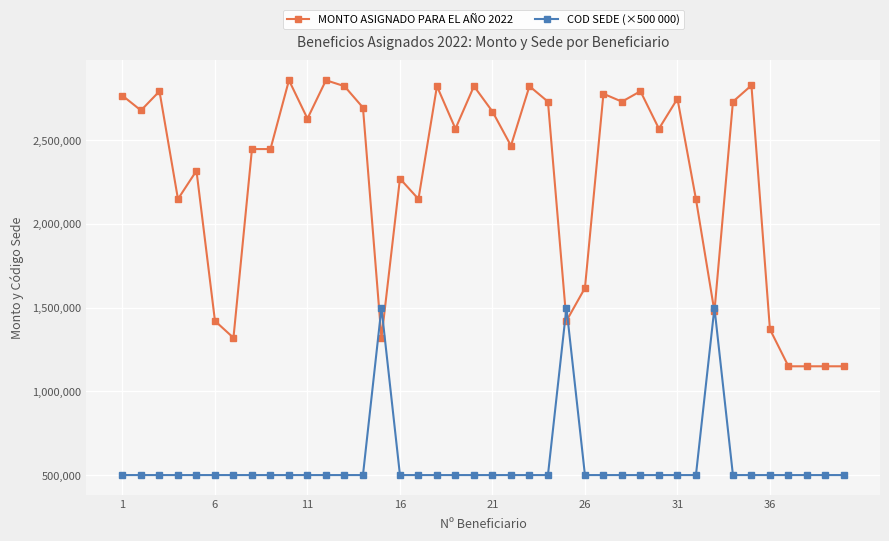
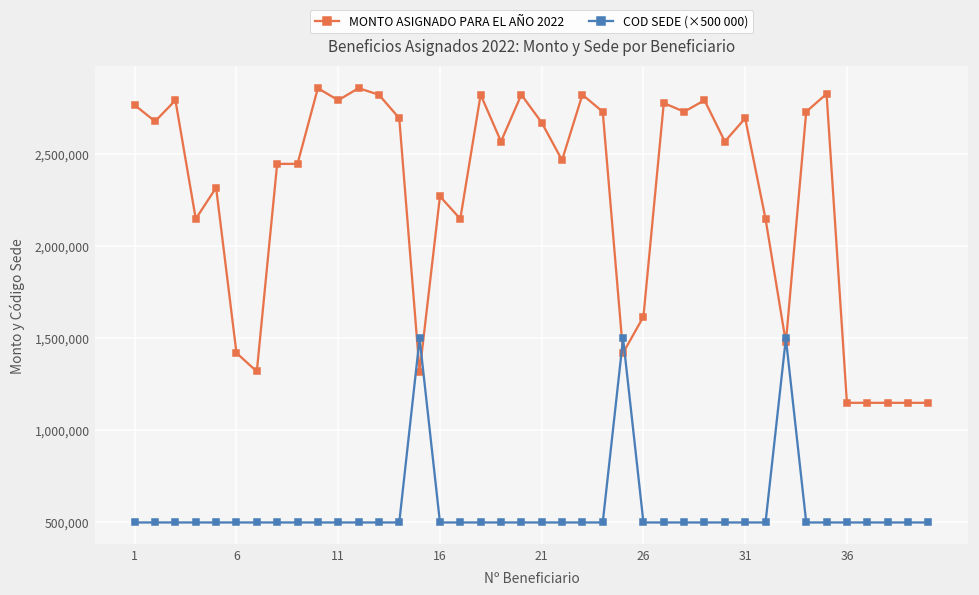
MONTO ASIGNADO PARA EL AÑO 2022, 11: 2,630,000 -> 2,790,000
MONTO ASIGNADO PARA EL AÑO 2022, 31: 2,750,000 -> 2,700,000
MONTO ASIGNADO PARA EL AÑO 2022, 36: 1,370,000 -> 1,150,000
